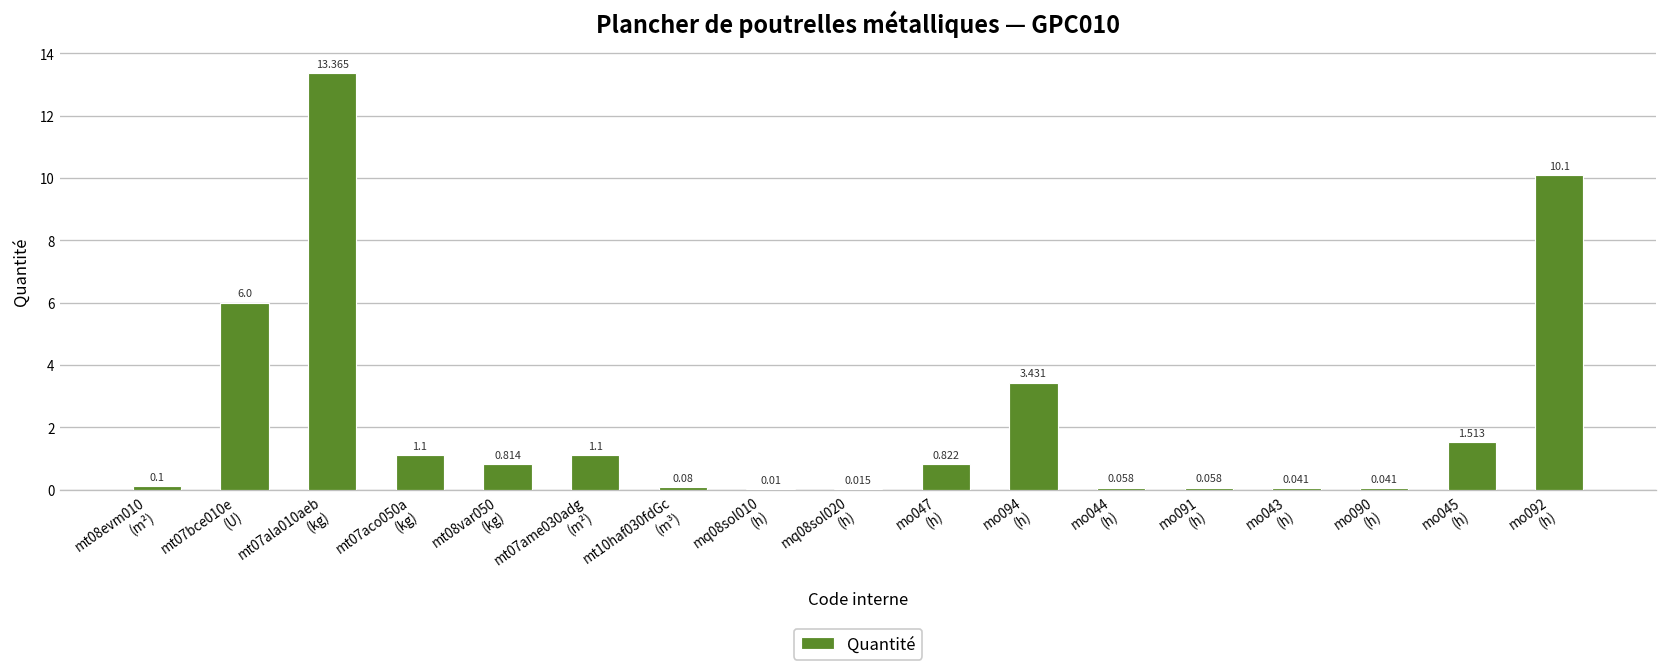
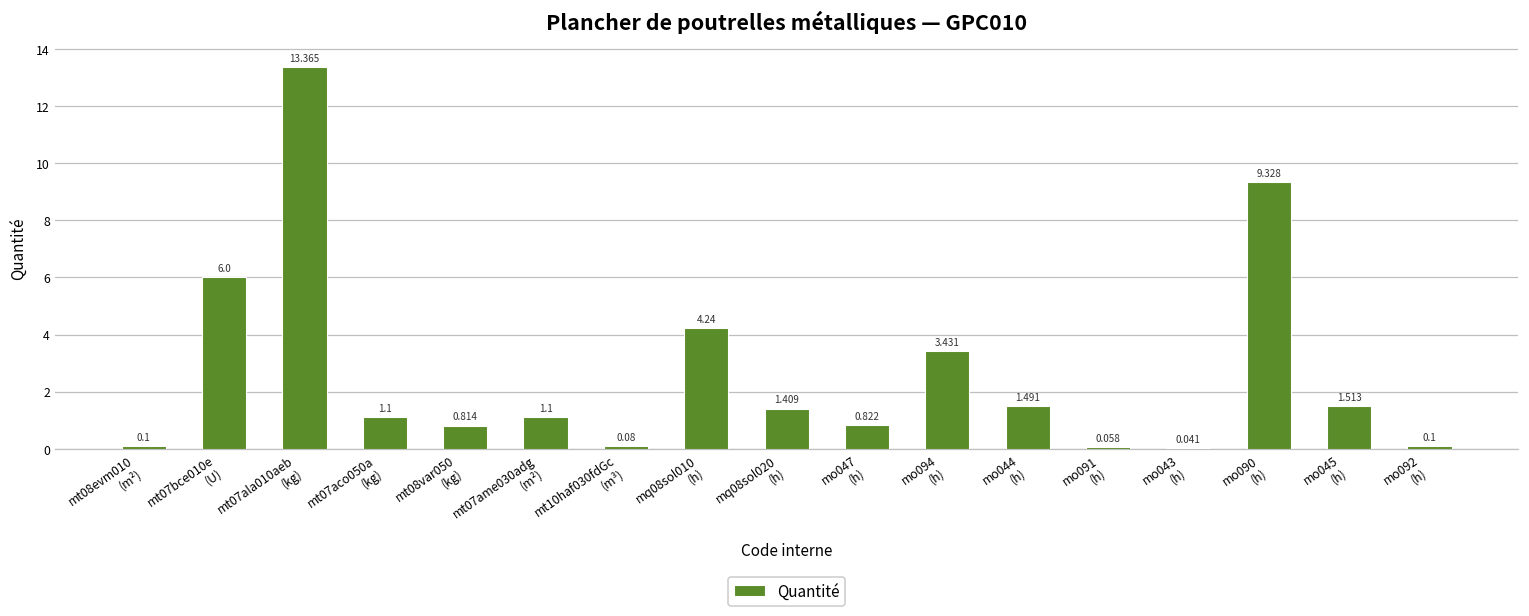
mq08sol010 (h): 0.01 -> 4.24
mq08sol020 (h): 0.015 -> 1.409
mo044 (h): 0.058 -> 1.491
mo090 (h): 0.041 -> 9.328
mo092 (h): 10.1 -> 0.1
